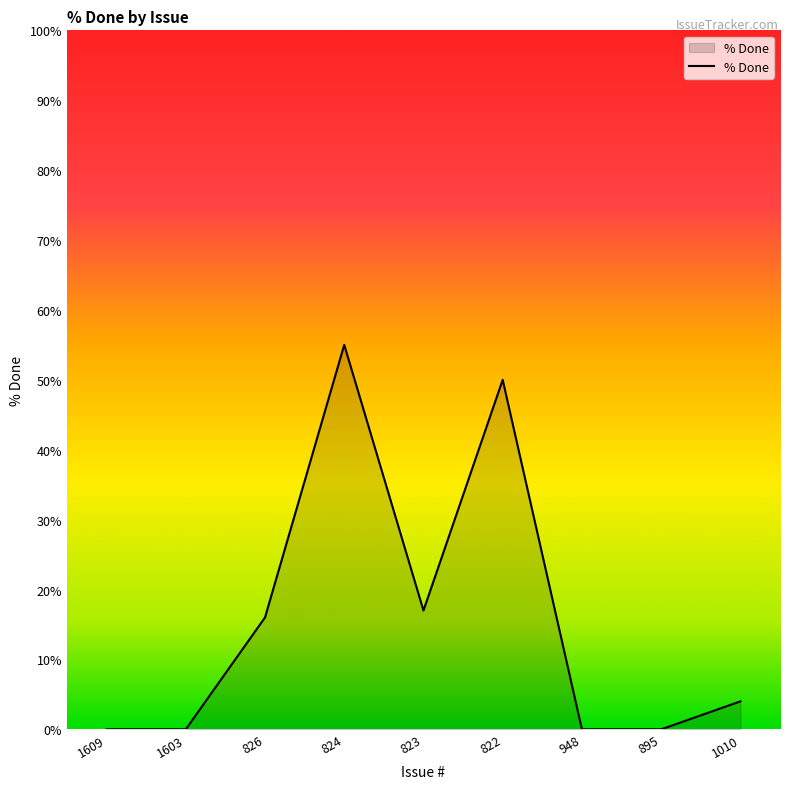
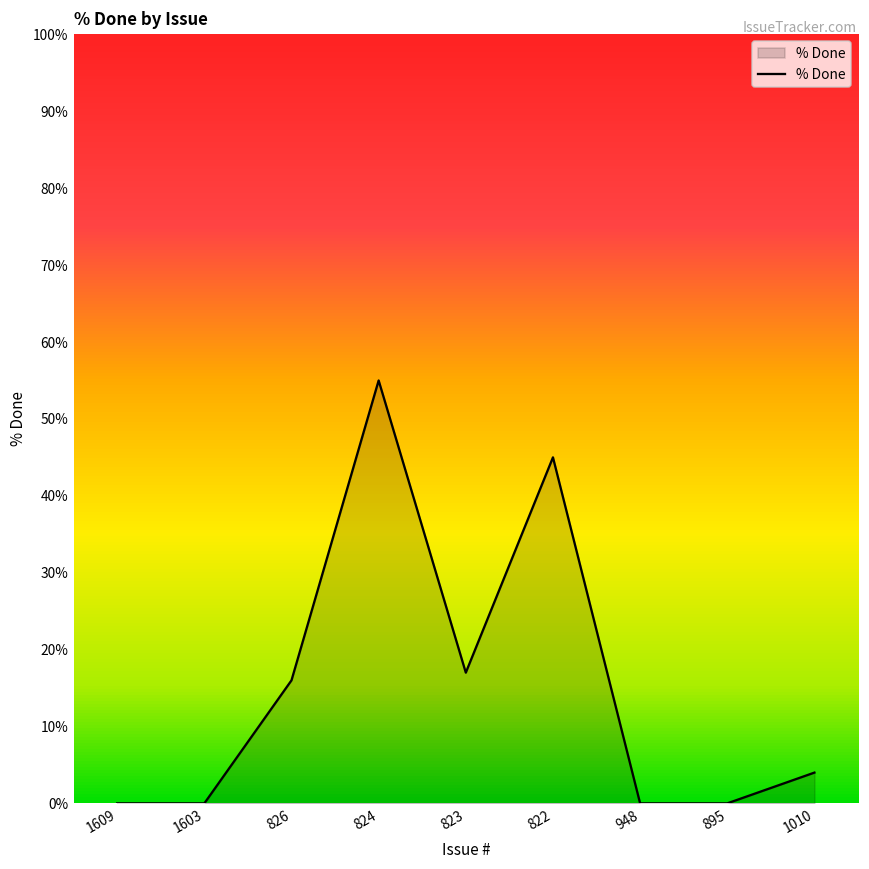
822: 50% -> 45%
